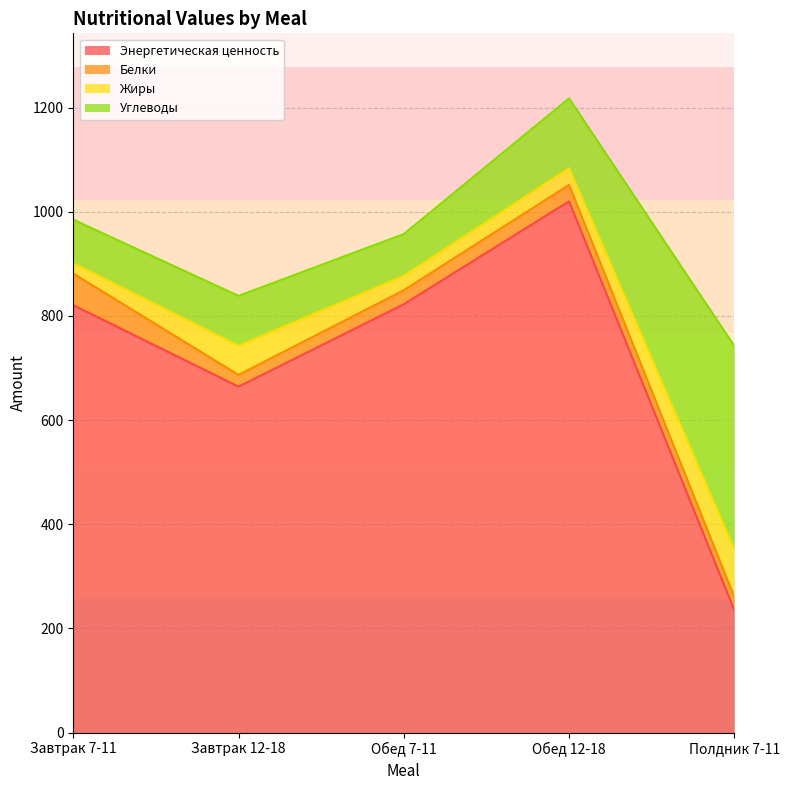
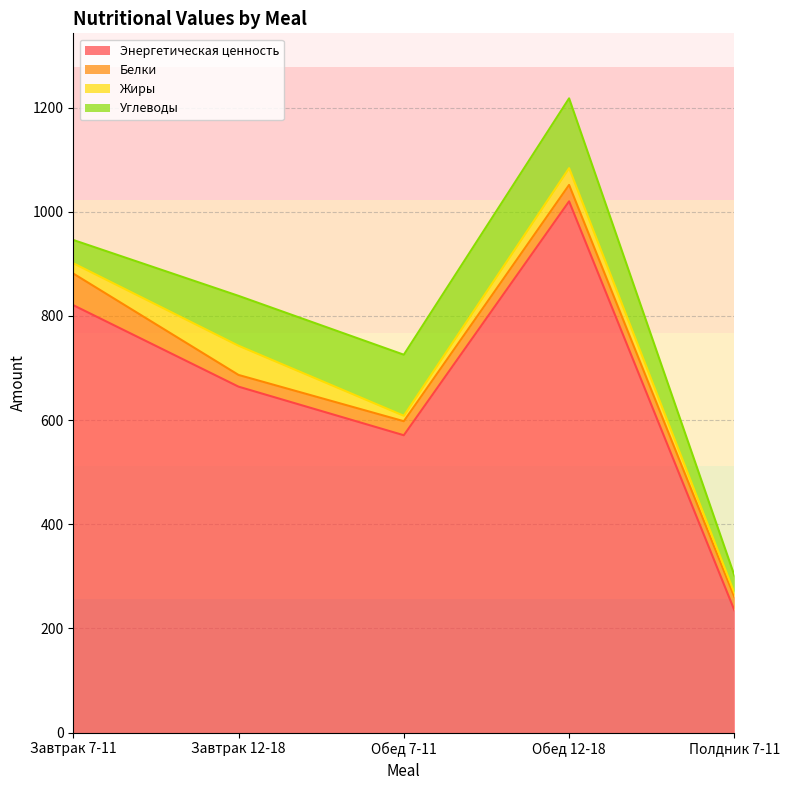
Углеводы, Завтрак 7-11: 80 -> 40
Энергетическая ценность, Обед 7-11: 820 -> 570
Жиры, Обед 7-11: 30 -> 10
Углеводы, Обед 7-11: 80 -> 120
Жиры, Полдник 7-11: 90 -> 10
Углеводы, Полдник 7-11: 390 -> 30
